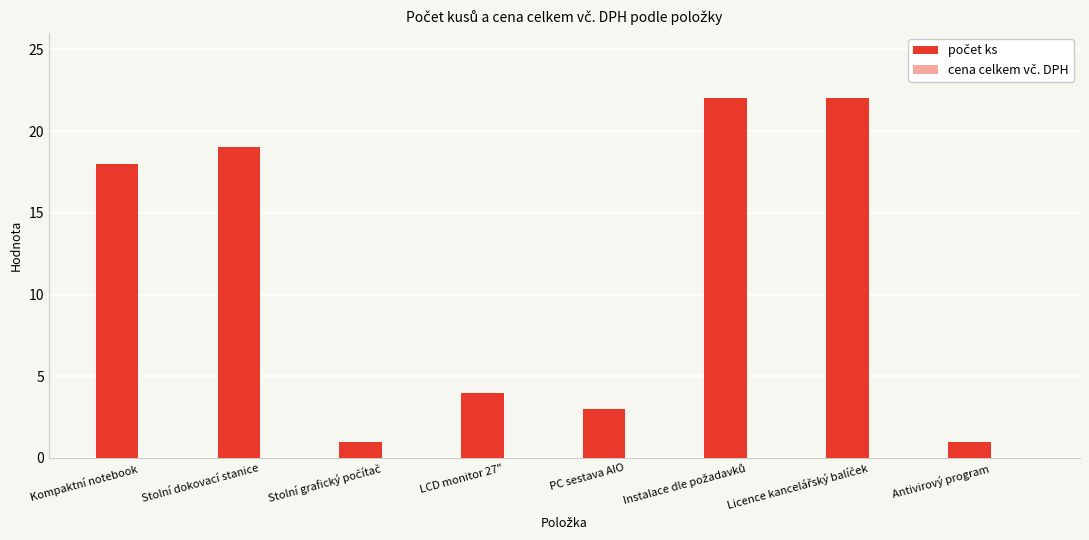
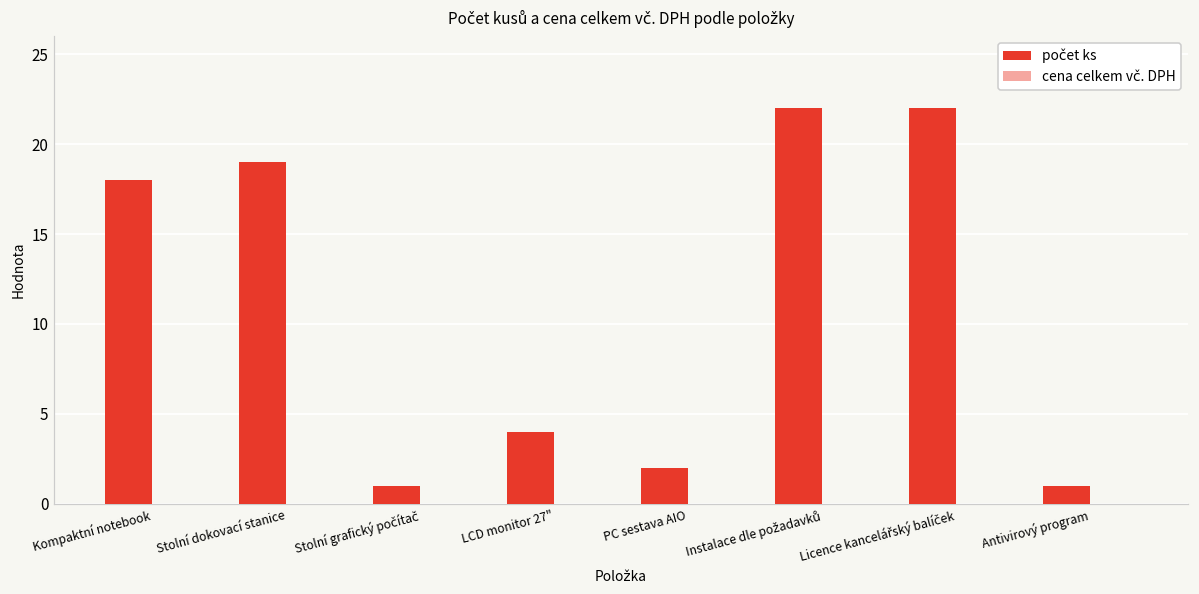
počet ks, PC sestava AIO: 3 -> 2
